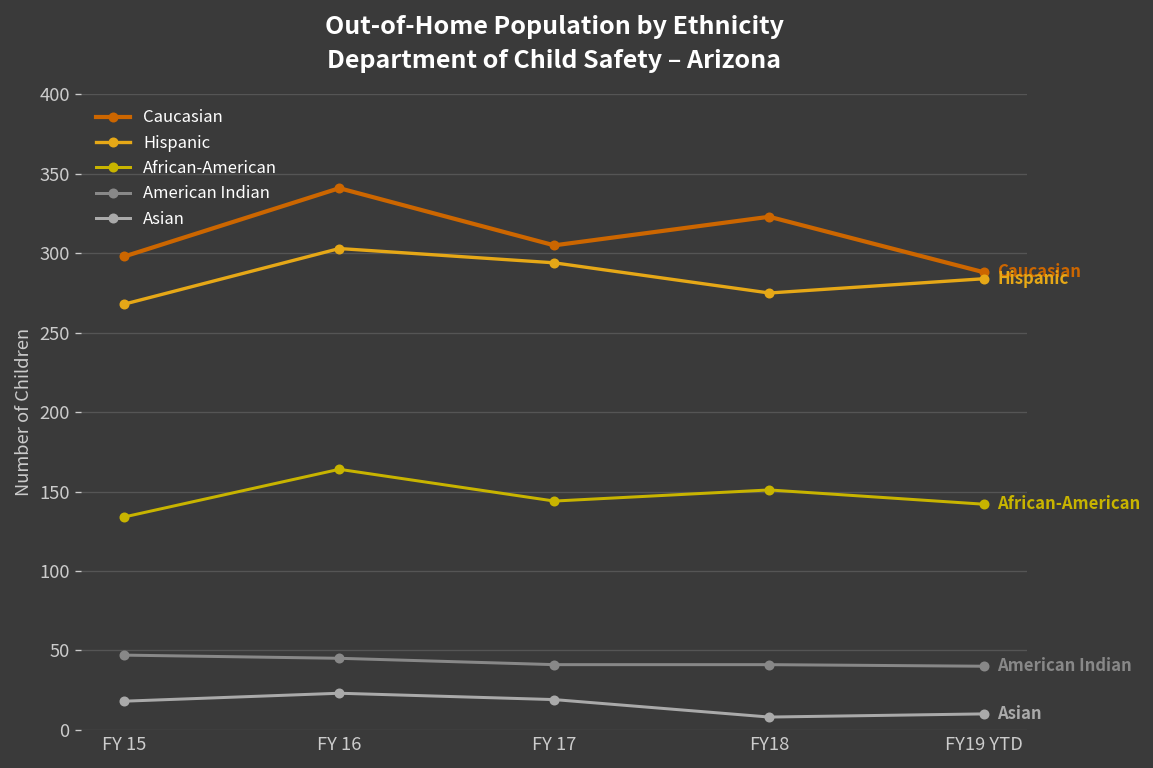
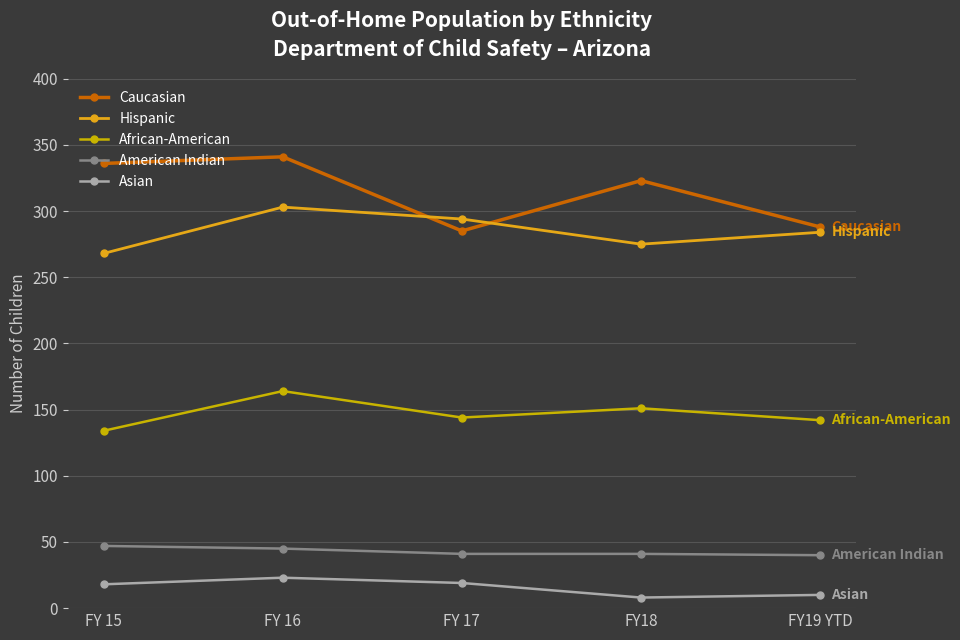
Caucasian, FY 15: 298 -> 336
Caucasian, FY 17: 305 -> 285
